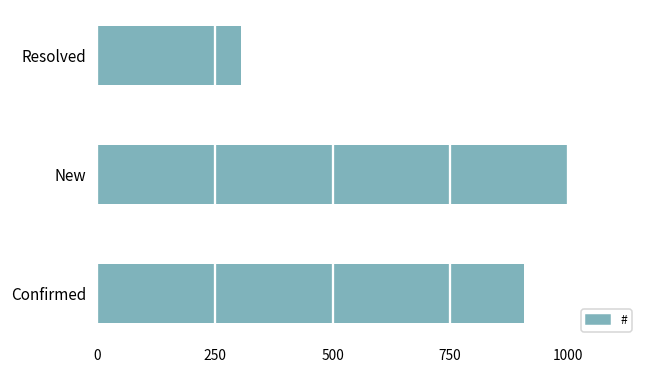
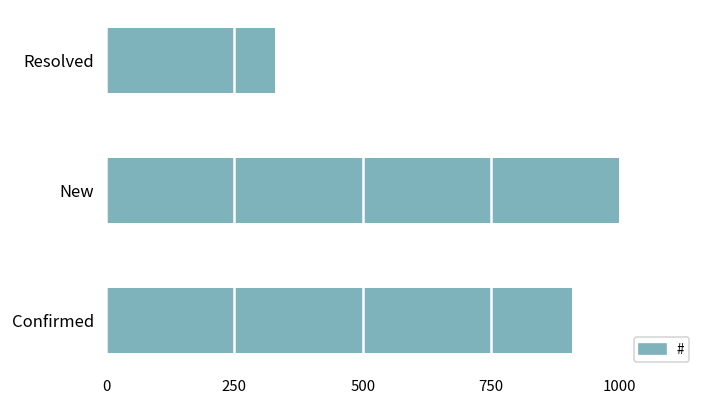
Resolved: 310 -> 330
